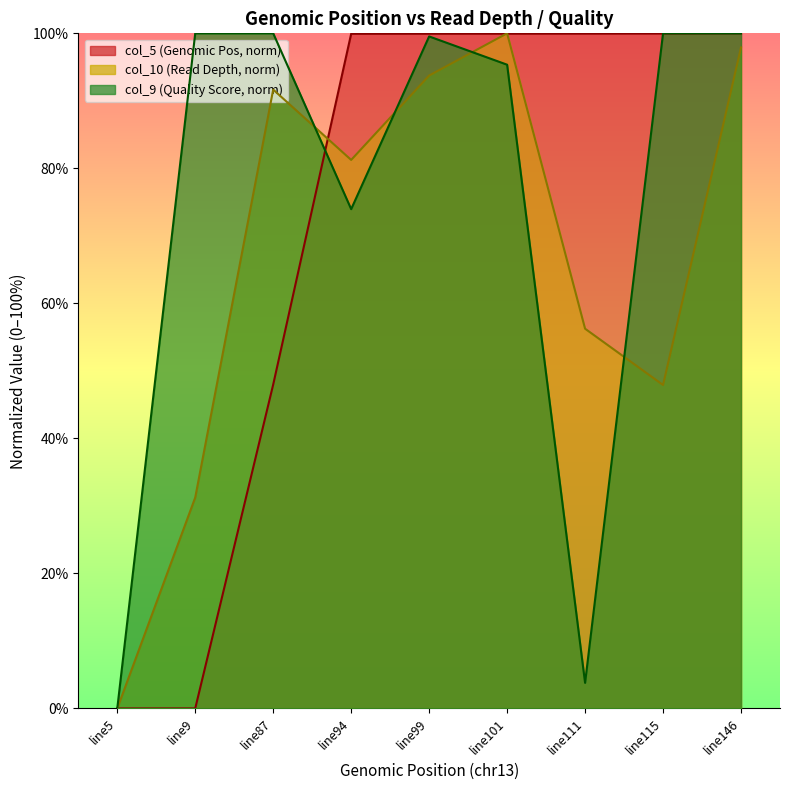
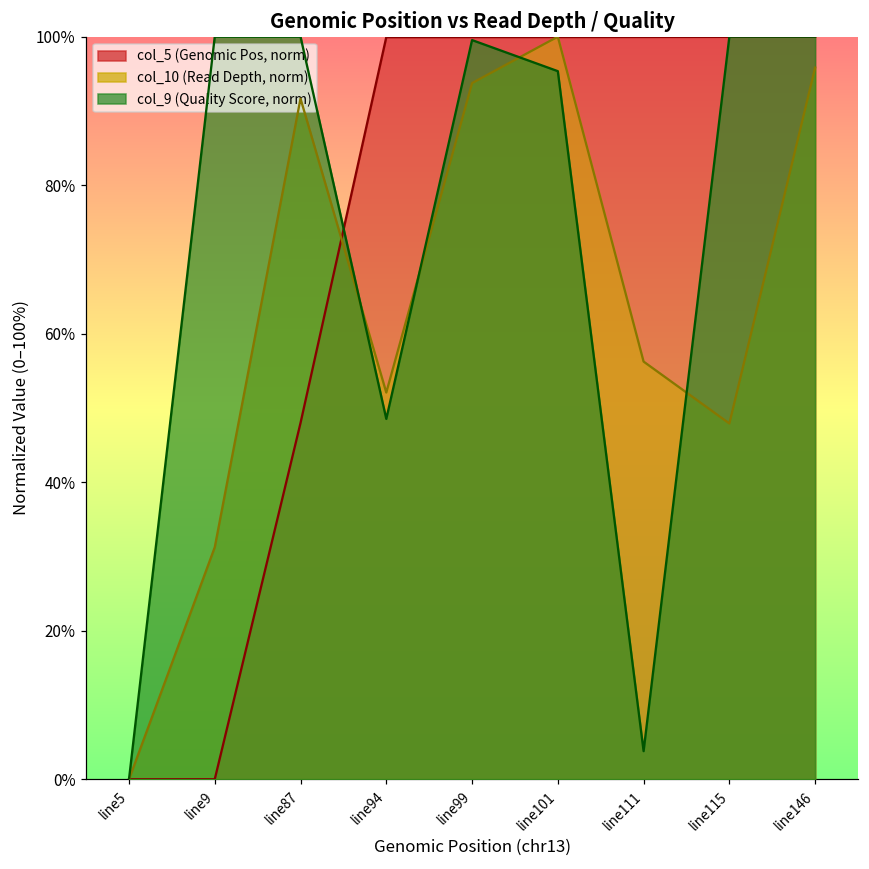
col_10 (Read Depth, norm), line94: 81% -> 52%
col_9 (Quality Score, norm), line94: 74% -> 49%
col_10 (Read Depth, norm), line146: 98% -> 96%
